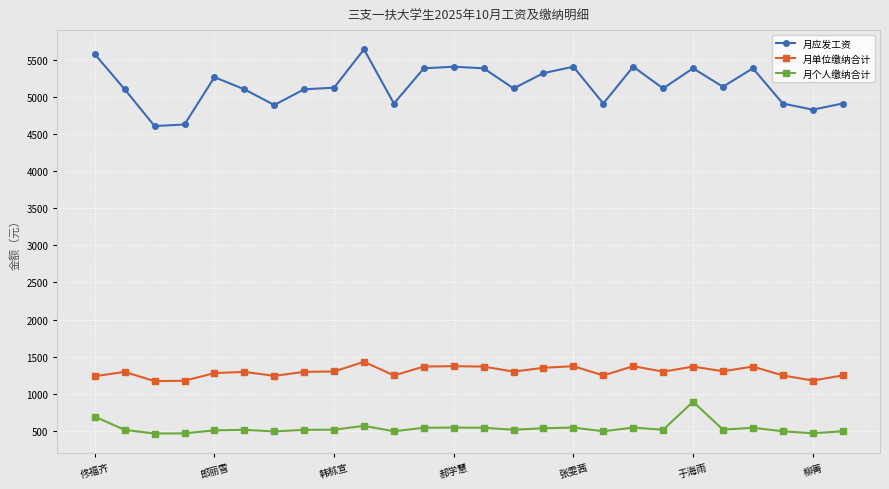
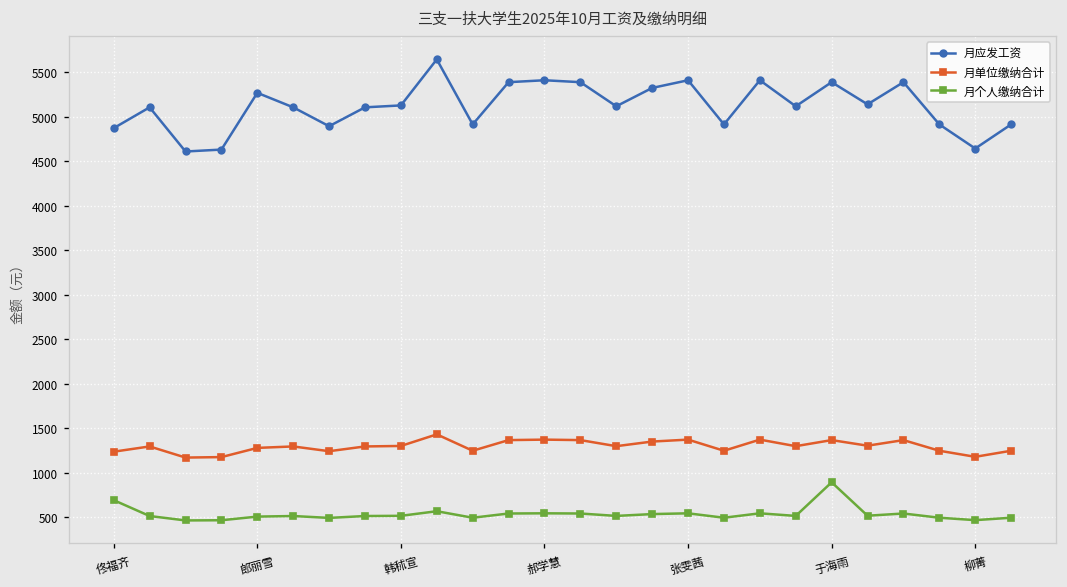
月应发工资, 佟福齐: 5600 -> 4900
月应发工资, 柳菁: 4800 -> 4600
